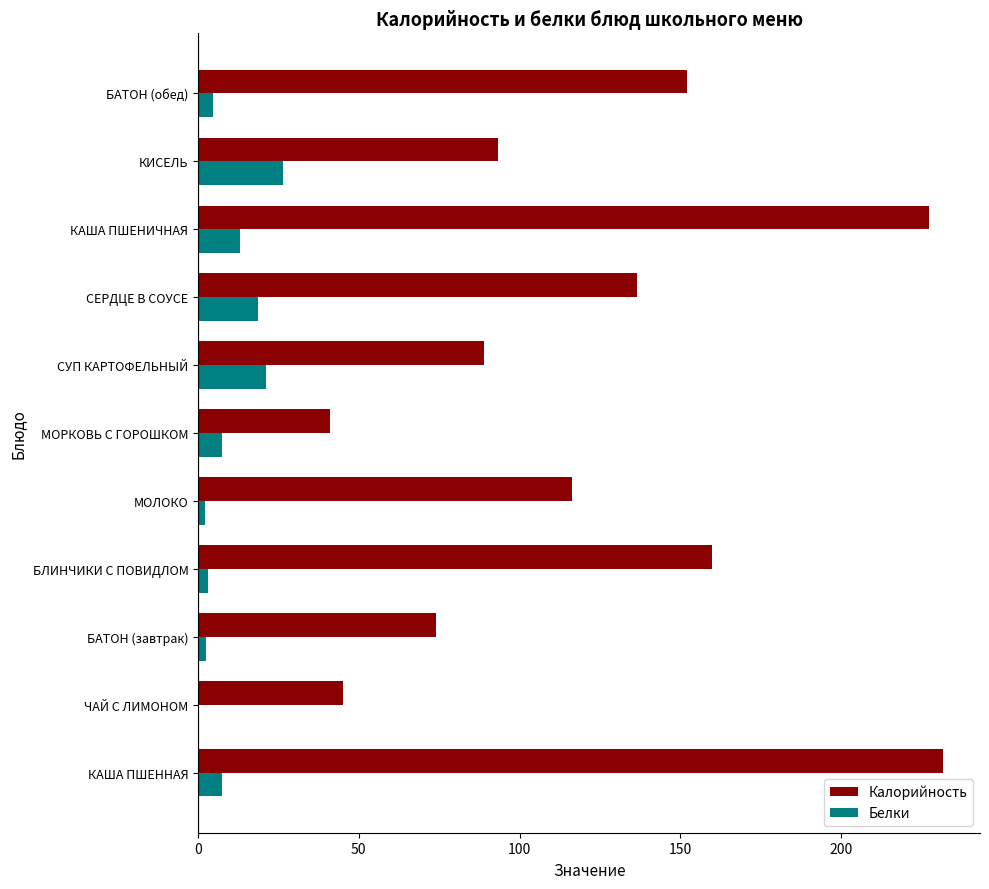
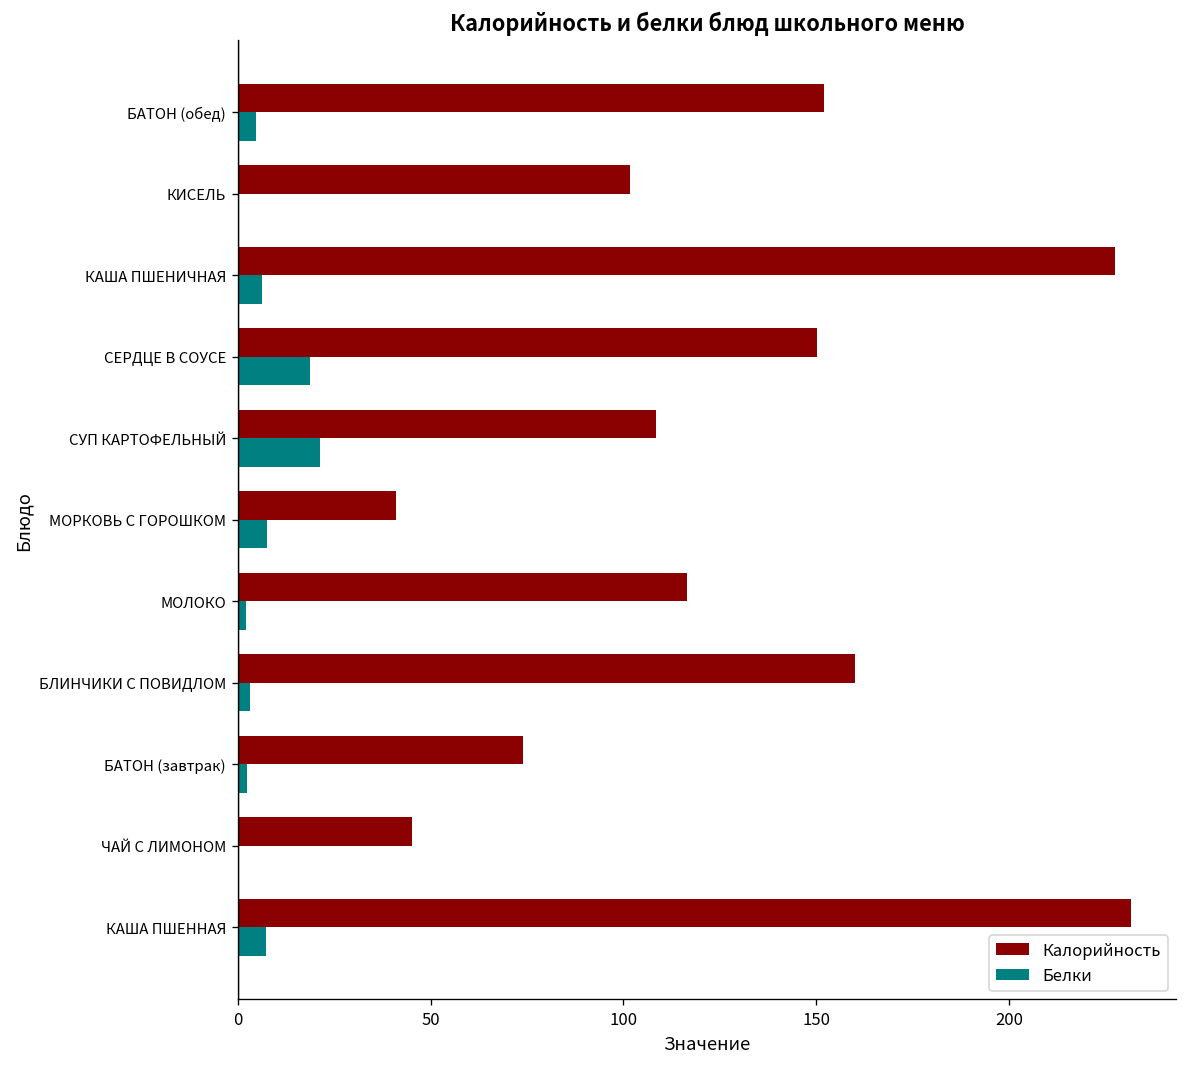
Калорийность, КИСЕЛЬ: 93 -> 102
Белки, КИСЕЛЬ: 27 -> 0
Белки, КАША ПШЕНИЧНАЯ: 13 -> 6
Калорийность, СЕРДЦЕ В СОУСЕ: 137 -> 150
Калорийность, СУП КАРТОФЕЛЬНЫЙ: 89 -> 109
